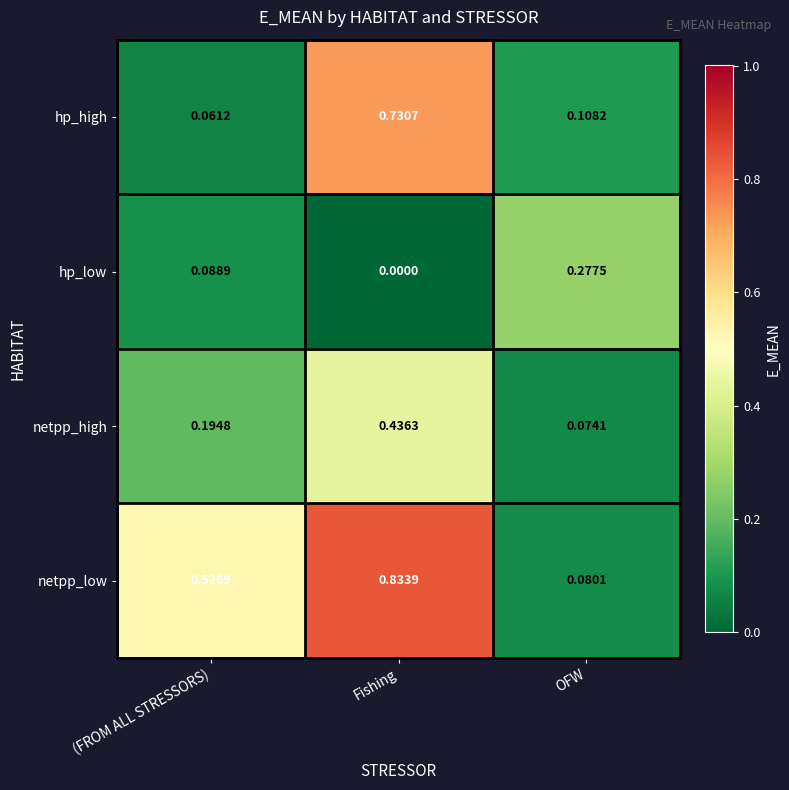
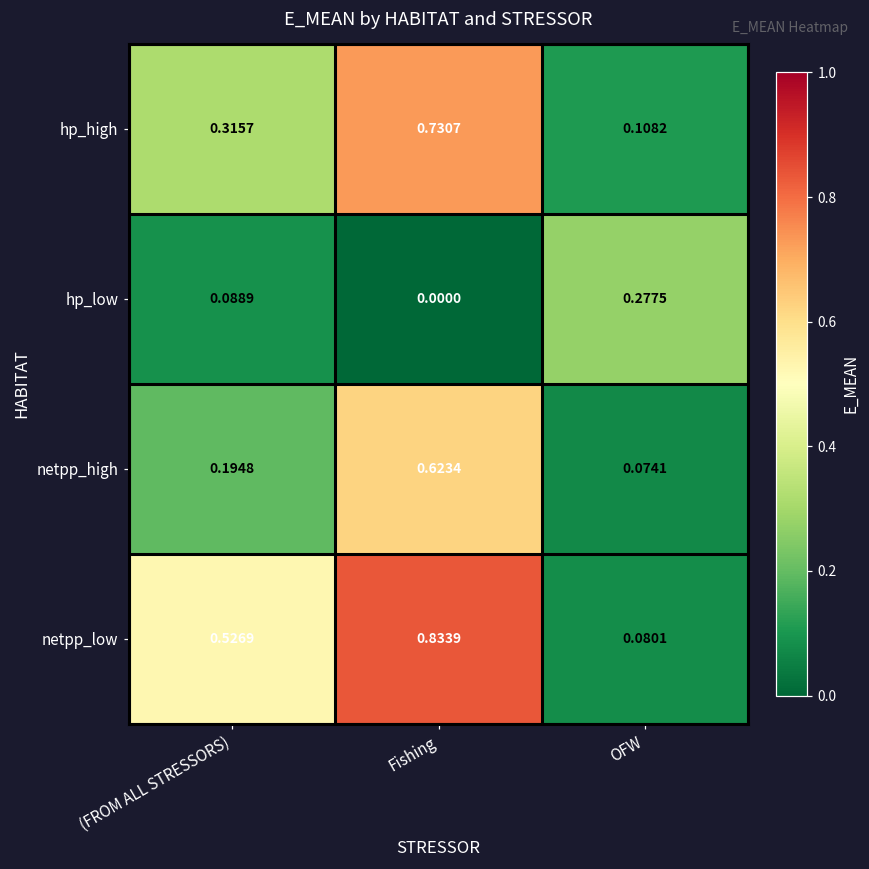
hp_high, (FROM ALL STRESSORS): 0.0612 -> 0.3157
netpp_high, Fishing: 0.4363 -> 0.6234
